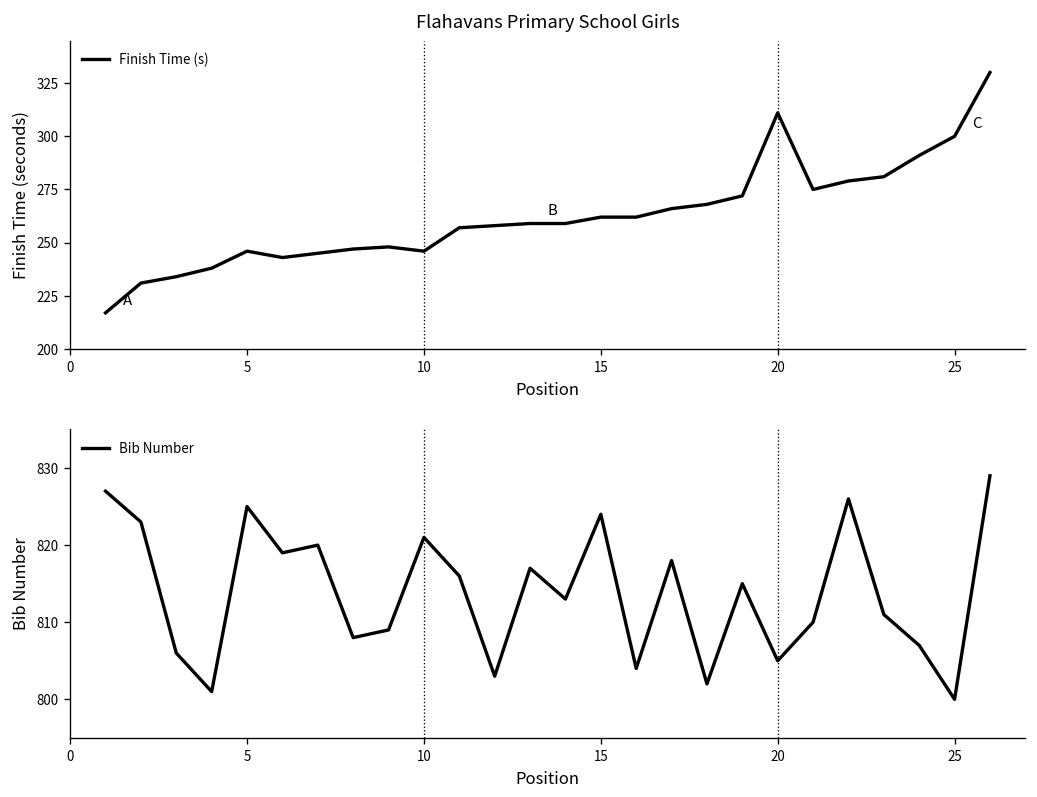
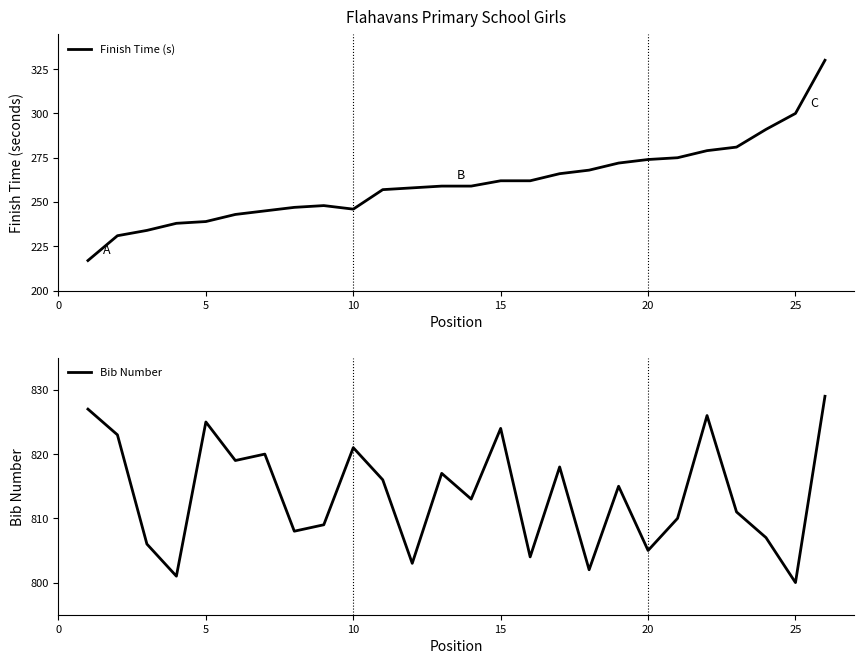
Flahavans Primary School Girls, 5: 246 -> 239
Flahavans Primary School Girls, 20: 311 -> 274
